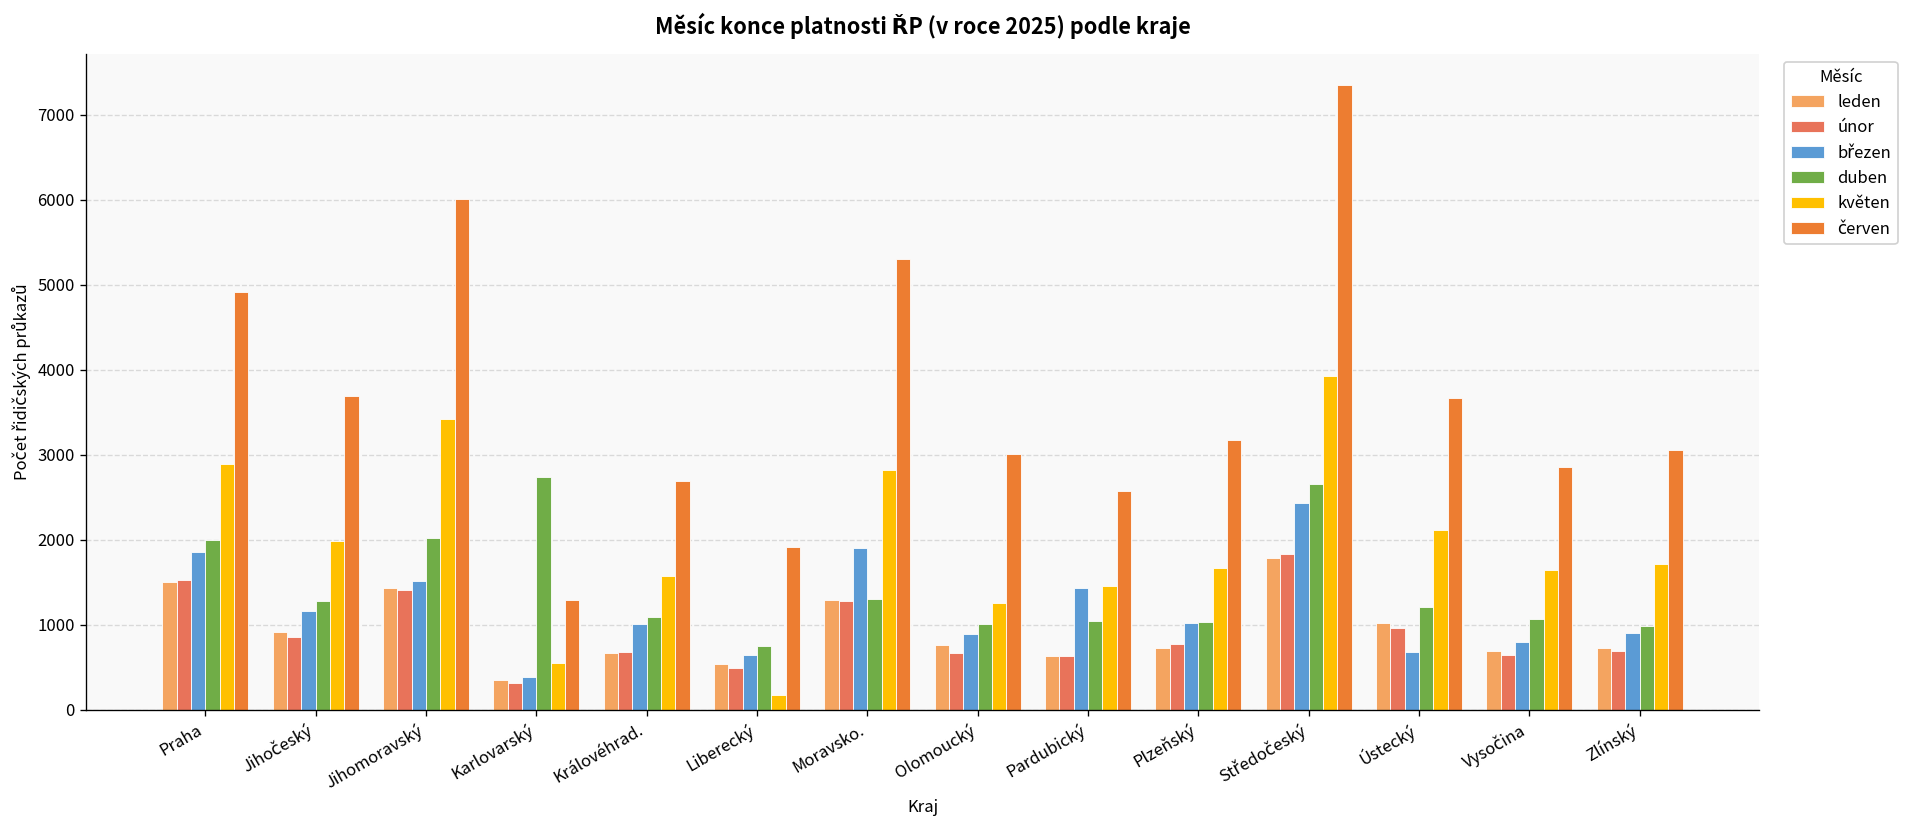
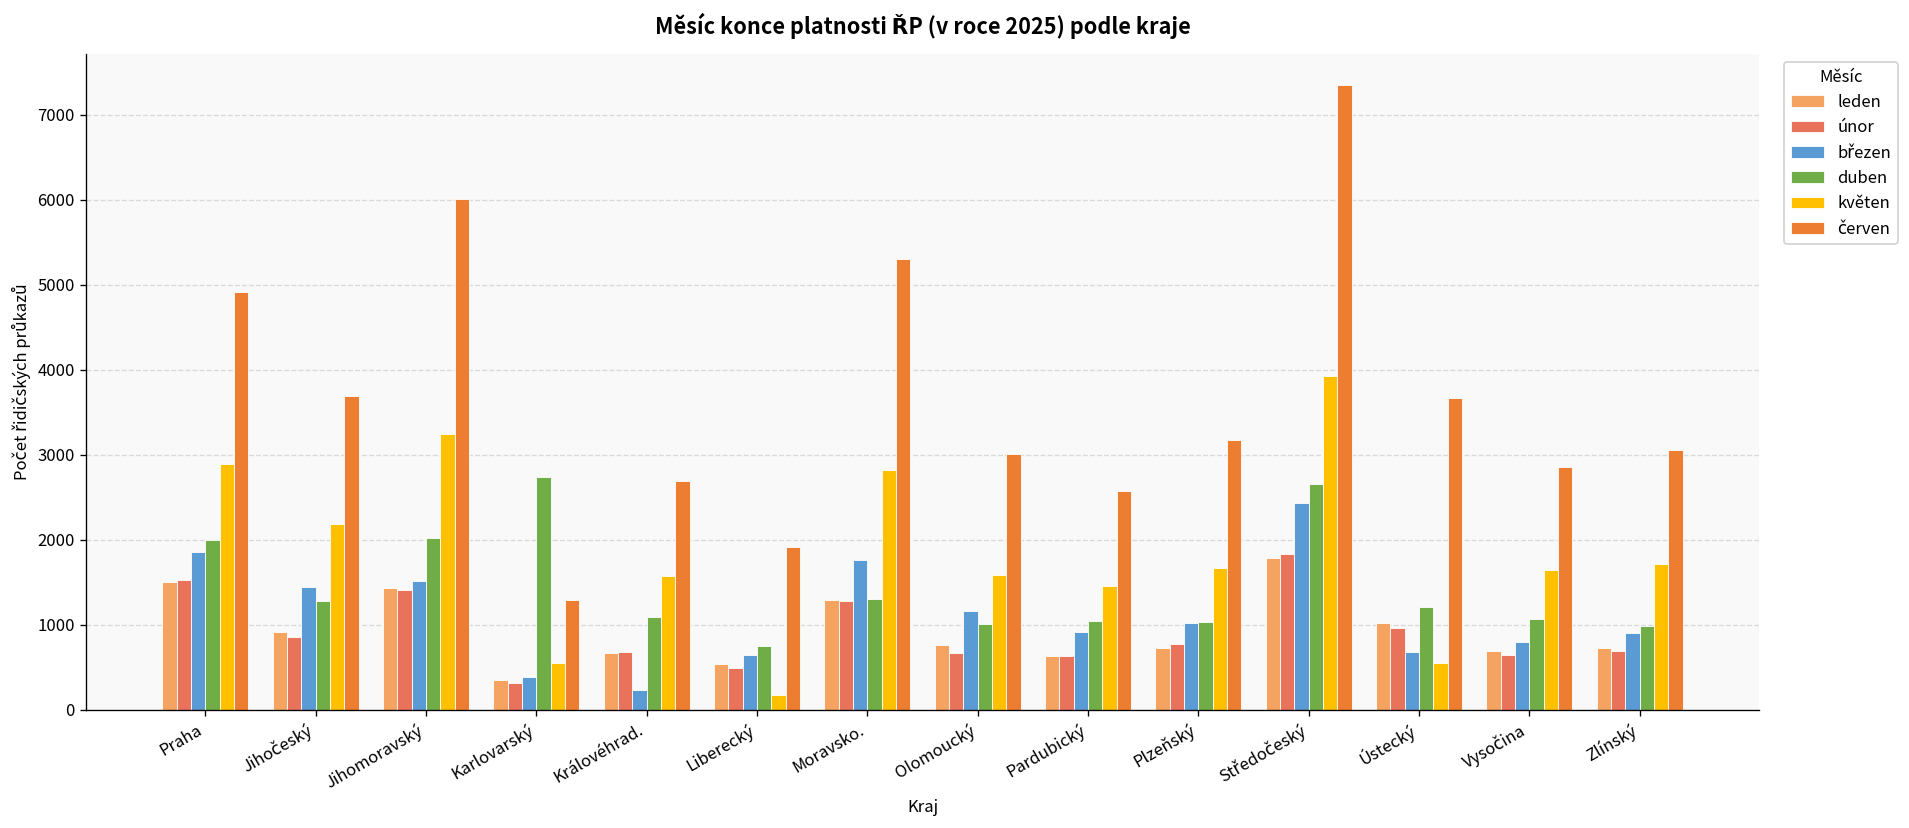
březen, Jihočeský: 1200 -> 1400
květen, Jihočeský: 2000 -> 2200
květen, Jihomoravský: 3400 -> 3200
březen, Královéhrad.: 1000 -> 200
březen, Moravsko.: 1900 -> 1800
březen, Olomoucký: 900 -> 1200
květen, Olomoucký: 1300 -> 1600
březen, Pardubický: 1400 -> 900
květen, Ústecký: 2100 -> 500
